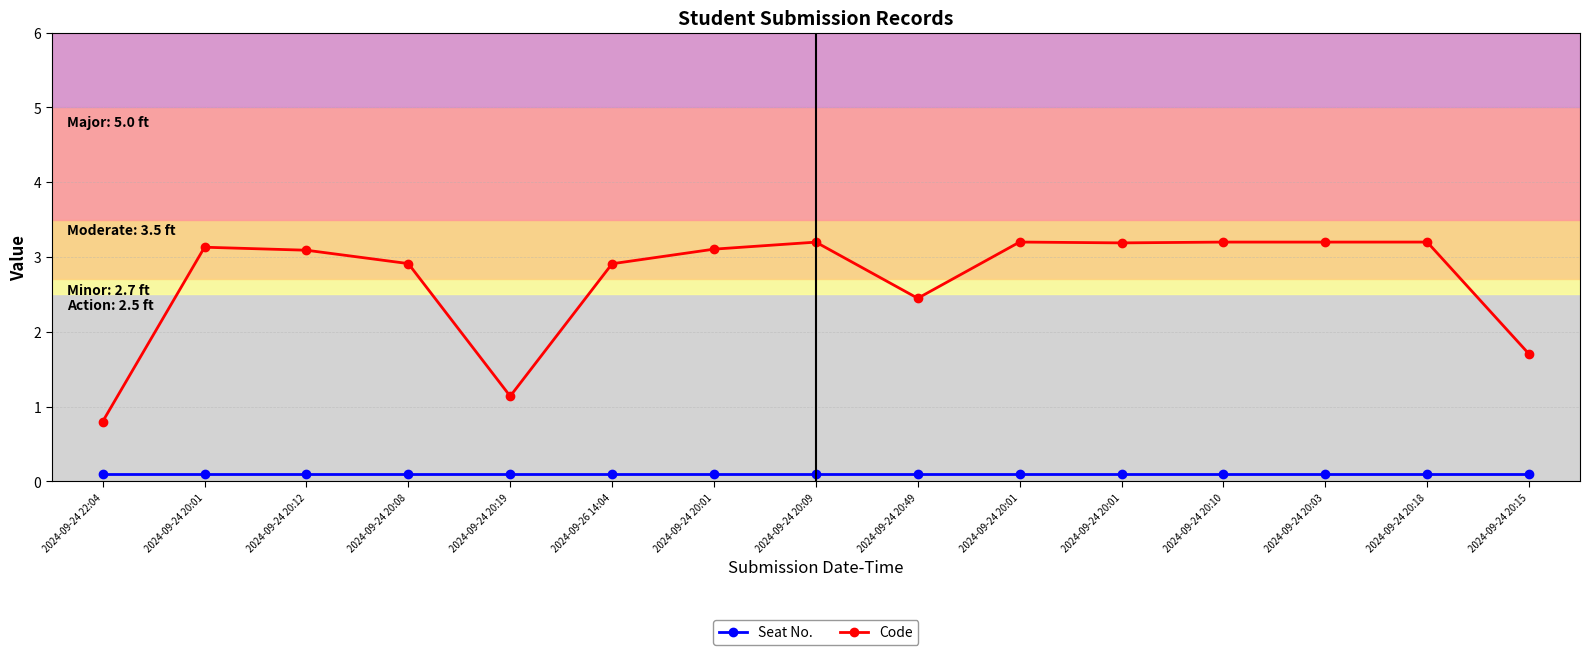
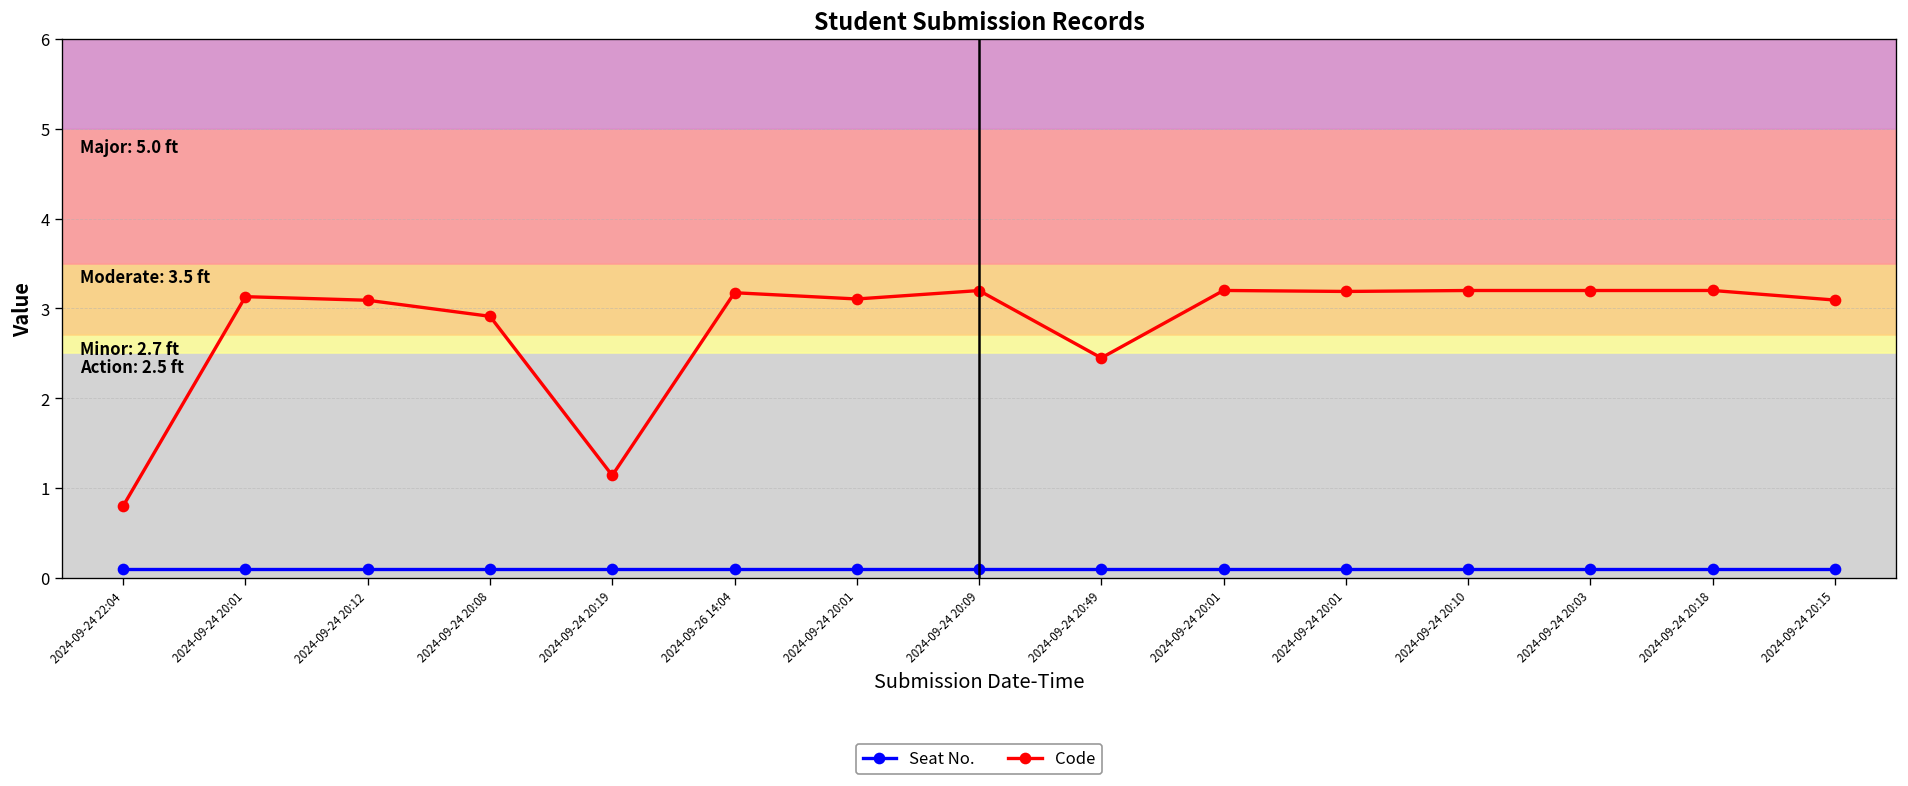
Code, 2024-09-26 14:04: 2.9 -> 3.2
Code, 2024-09-24 20:15: 1.7 -> 3.1
